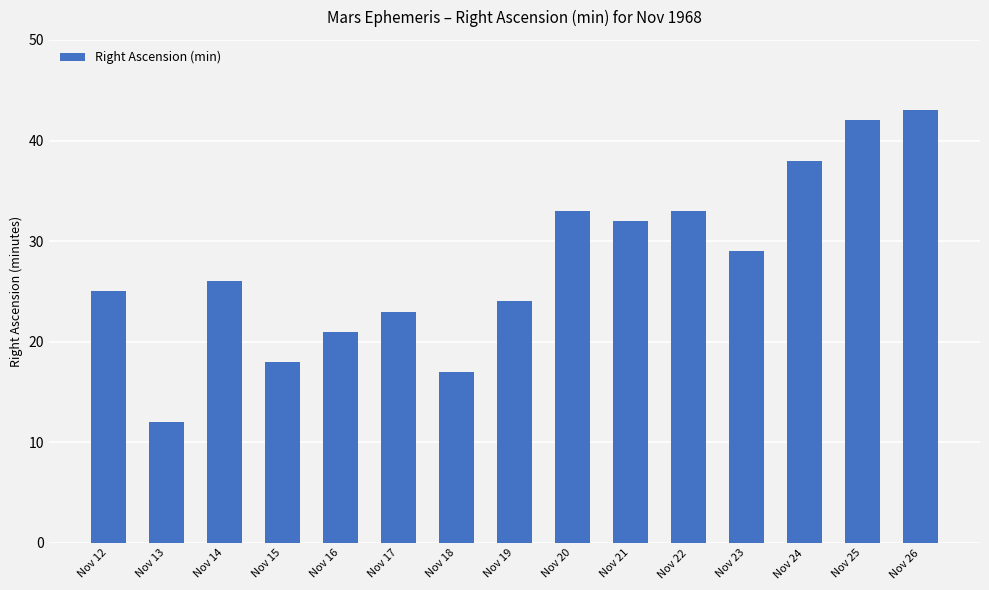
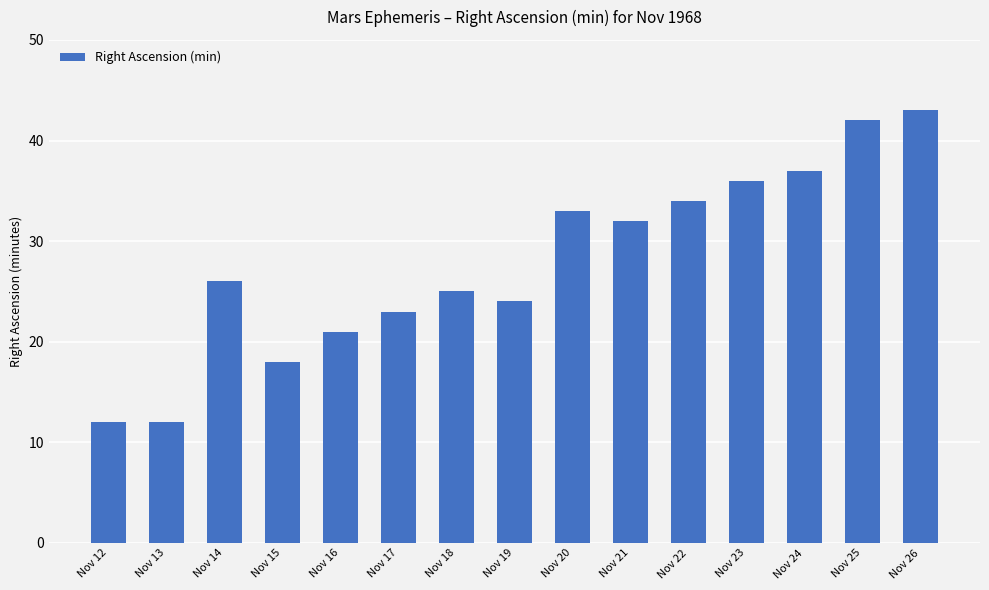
Nov 12: 25 -> 12
Nov 18: 17 -> 25
Nov 22: 33 -> 34
Nov 23: 29 -> 36
Nov 24: 38 -> 37
